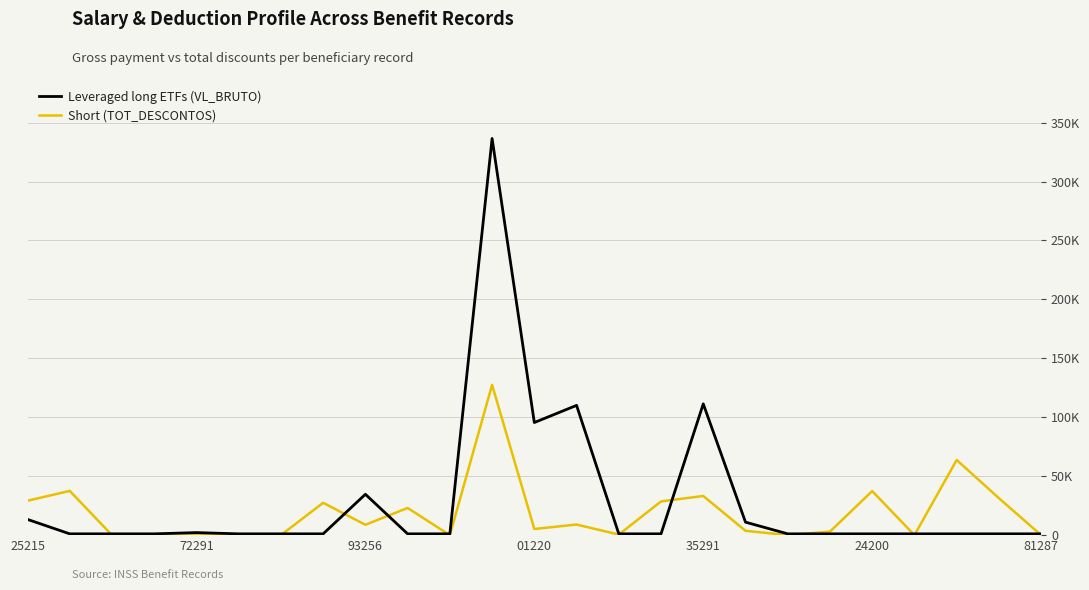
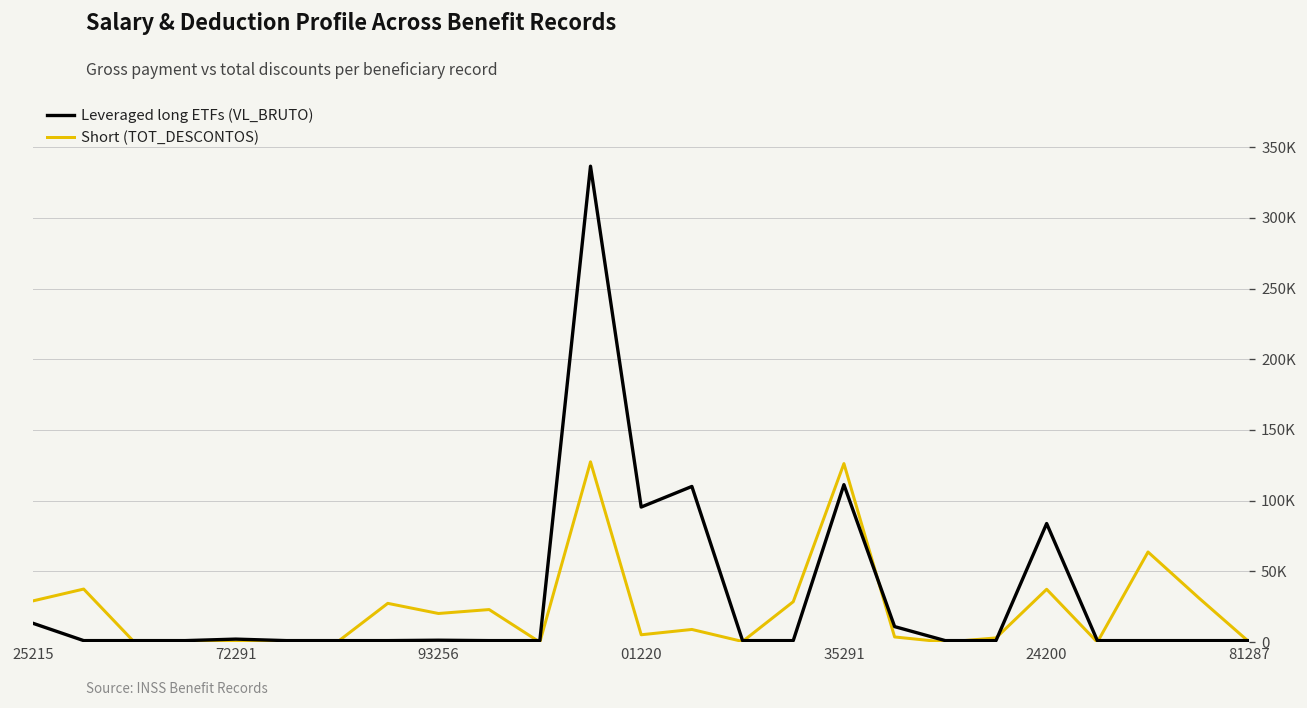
Leveraged long ETFs (VL_BRUTO), 93256: 35000 -> 1000
Short (TOT_DESCONTOS), 93256: 9000 -> 20000
Short (TOT_DESCONTOS), 35291: 33000 -> 126000
Leveraged long ETFs (VL_BRUTO), 24200: 1000 -> 84000
